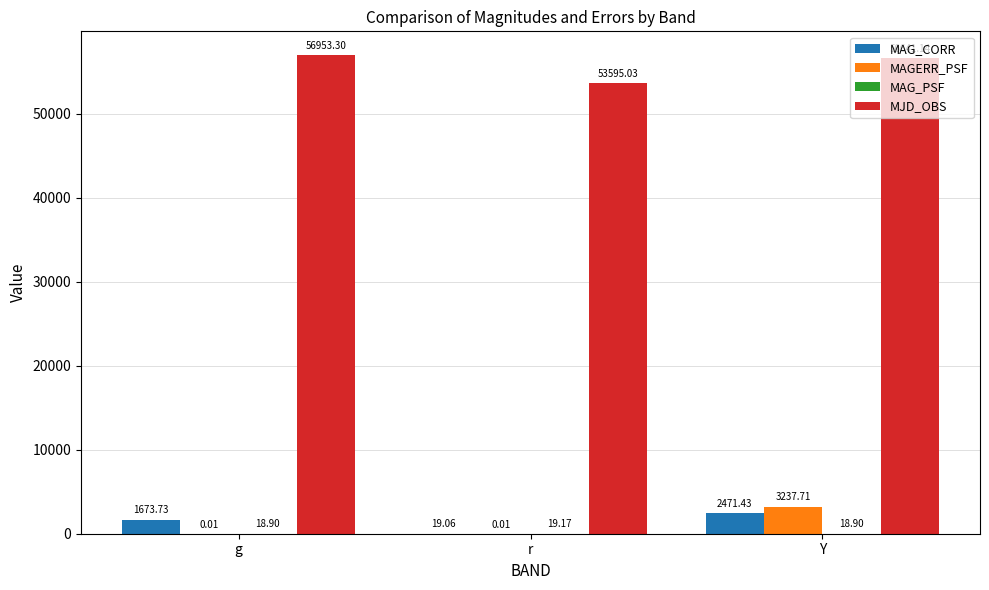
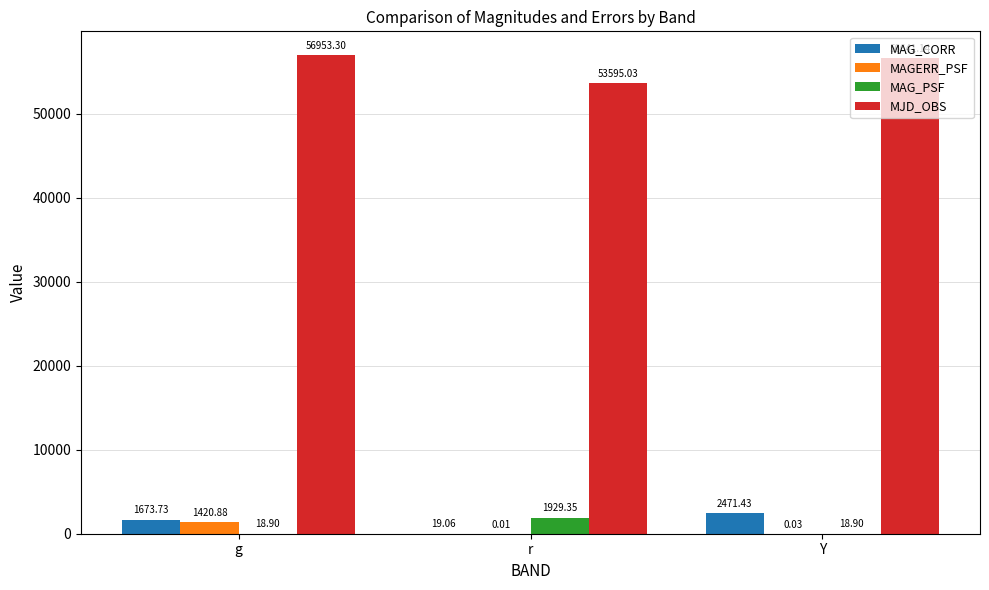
MAGERR_PSF, g: 0.01 -> 1420.88
MAG_PSF, r: 19.17 -> 1929.35
MAGERR_PSF, Y: 3237.71 -> 0.03
